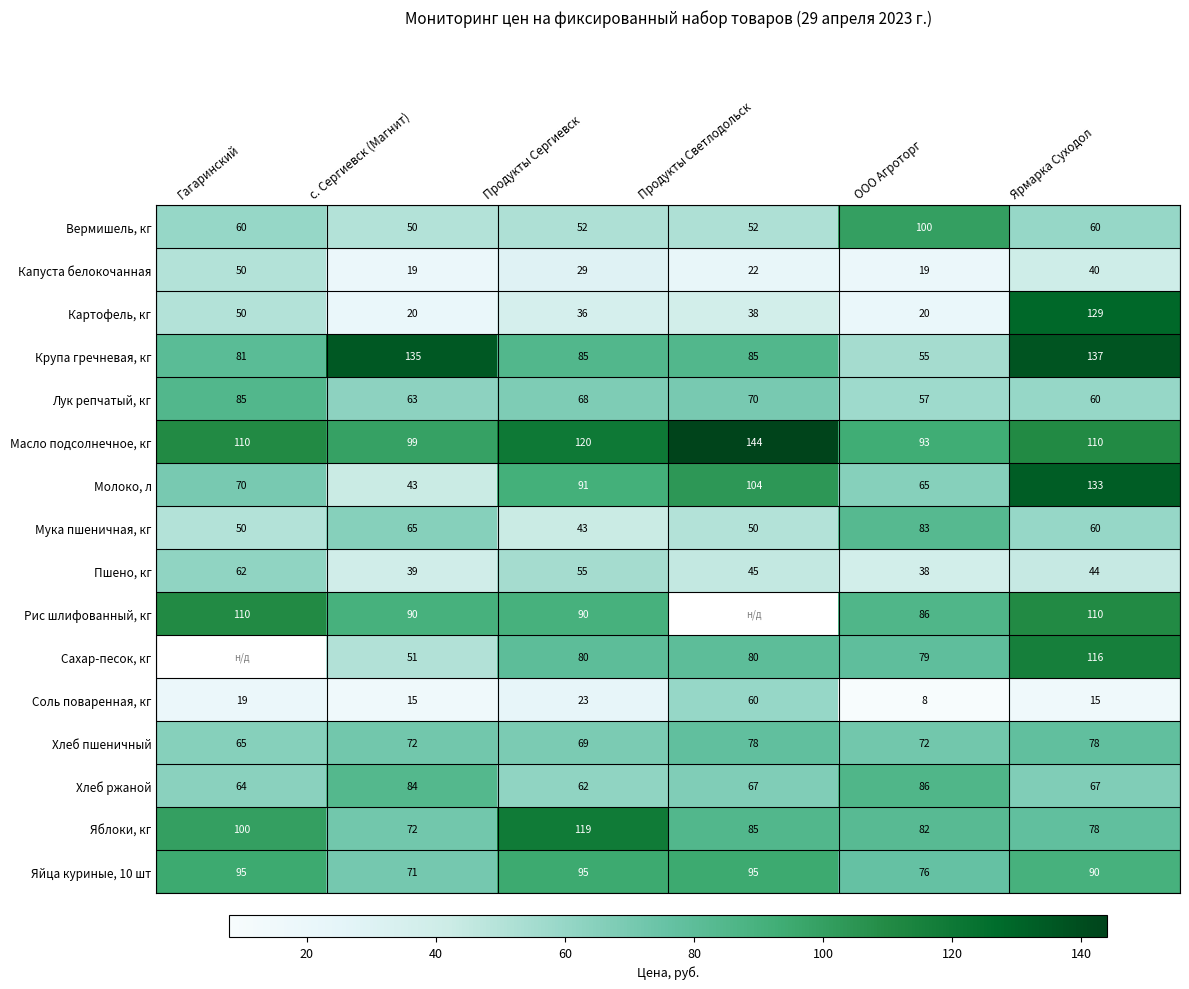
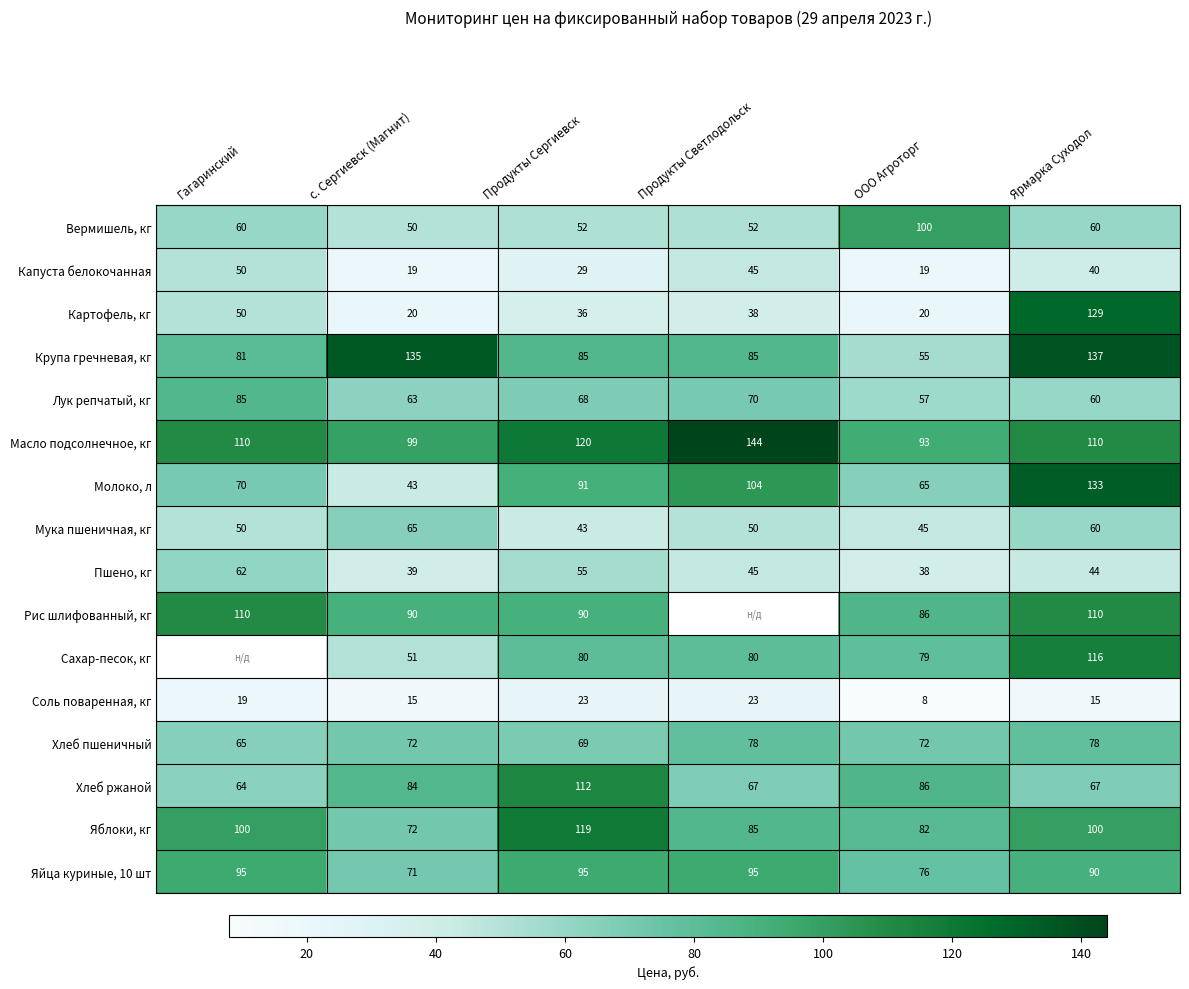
Капуста белокочанная, Продукты Светлодольск: 22 -> 45
Мука пшеничная, кг, ООО Агроторг: 83 -> 45
Соль поваренная, кг, Продукты Светлодольск: 60 -> 23
Хлеб ржаной, Продукты Сергиевск: 62 -> 112
Яблоки, кг, Ярмарка Суходол: 78 -> 100
